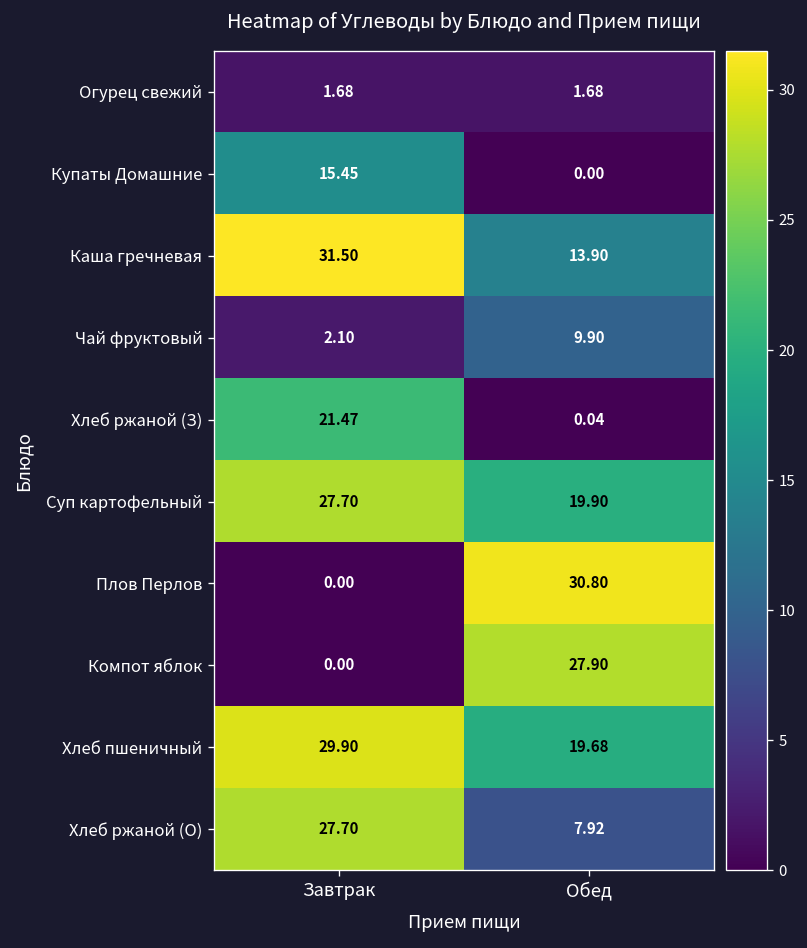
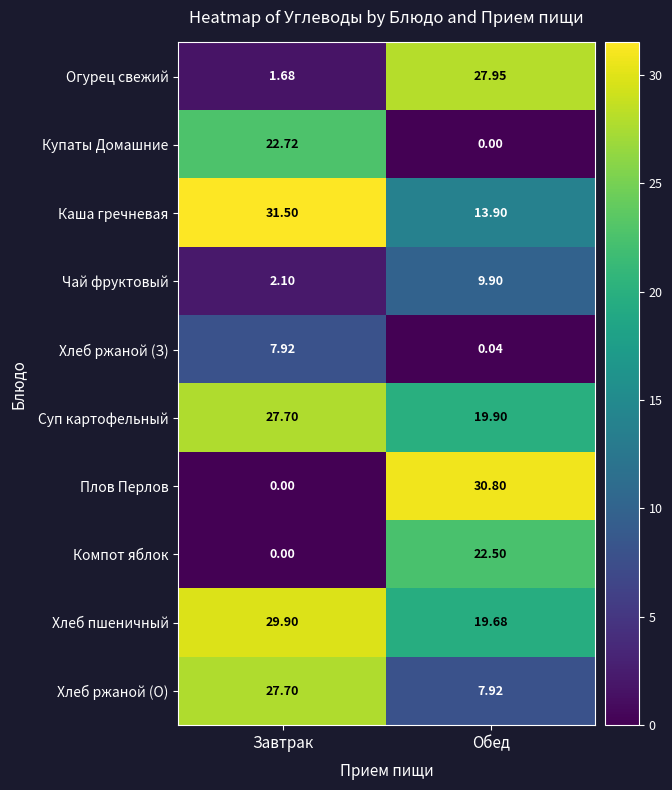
Огурец свежий, Обед: 1.68 -> 27.95
Купаты Домашние, Завтрак: 15.45 -> 22.72
Хлеб ржаной (З), Завтрак: 21.47 -> 7.92
Компот яблок, Обед: 27.90 -> 22.50
